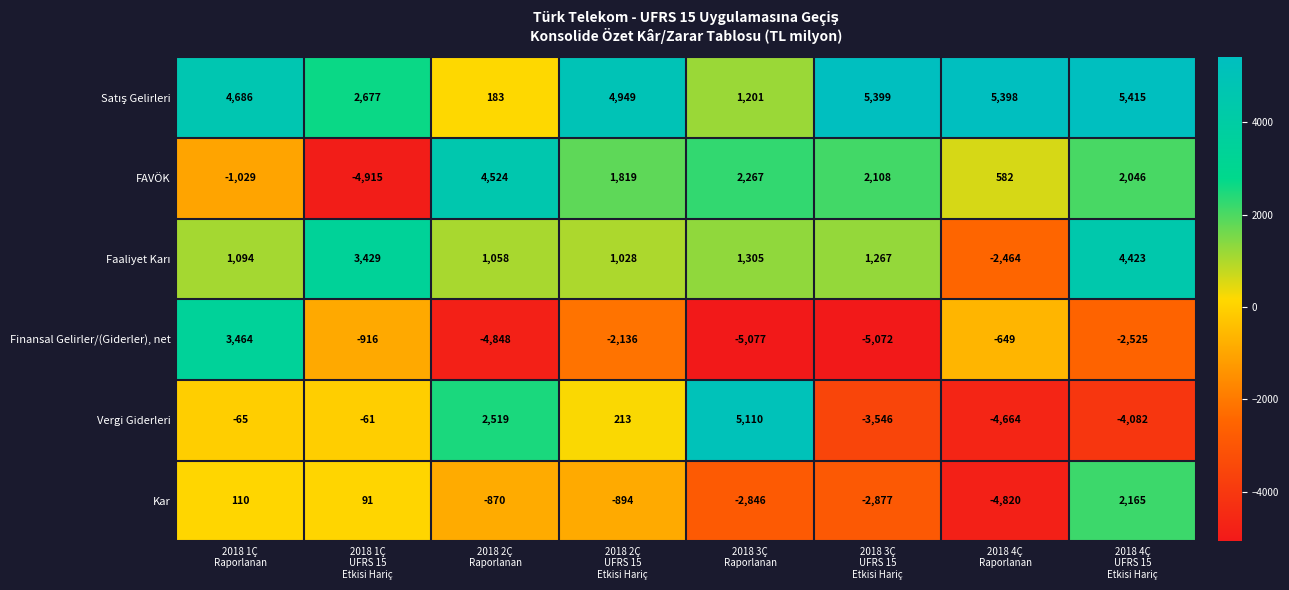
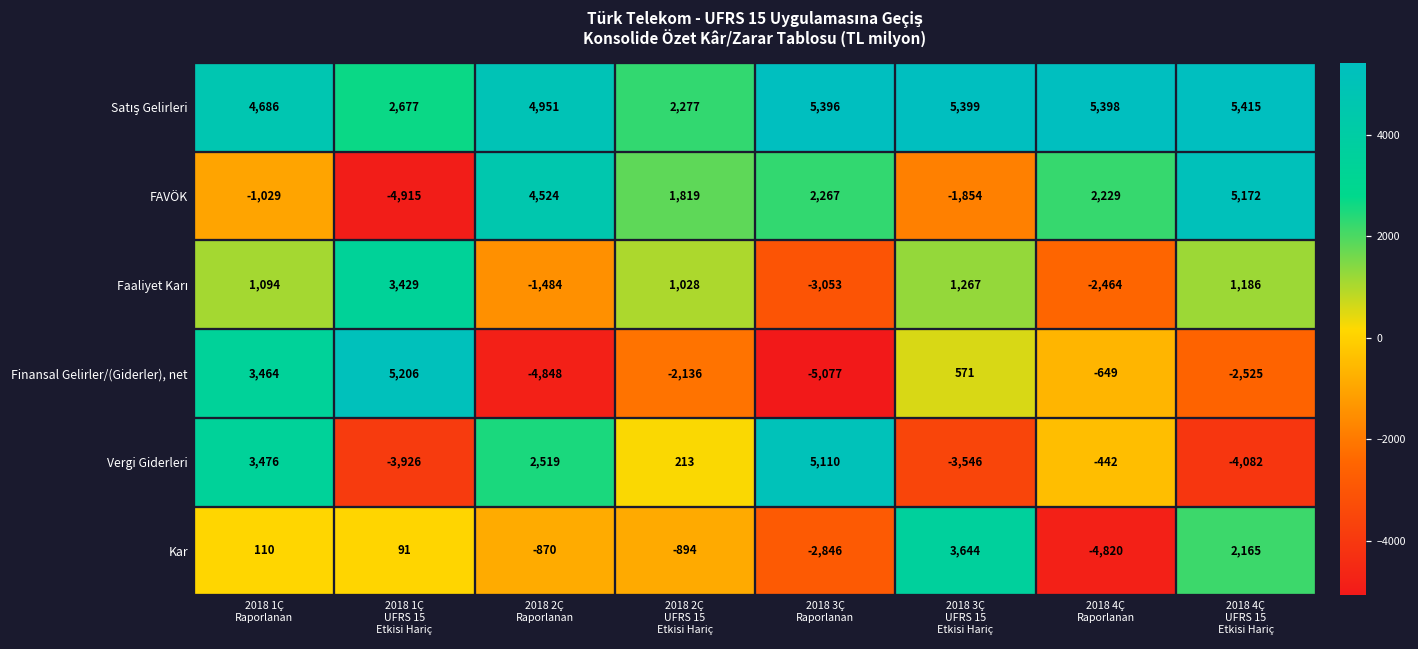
Satış Gelirleri, 2018 2Ç Raporlanan: 183 -> 4,951
Satış Gelirleri, 2018 2Ç UFRS 15 Etkisi Hariç: 4,949 -> 2,277
Satış Gelirleri, 2018 3Ç Raporlanan: 1,201 -> 5,396
FAVÖK, 2018 3Ç UFRS 15 Etkisi Hariç: 2,108 -> -1,854
FAVÖK, 2018 4Ç Raporlanan: 582 -> 2,229
FAVÖK, 2018 4Ç UFRS 15 Etkisi Hariç: 2,046 -> 5,172
Faaliyet Karı, 2018 2Ç Raporlanan: 1,058 -> -1,484
Faaliyet Karı, 2018 3Ç Raporlanan: 1,305 -> -3,053
Faaliyet Karı, 2018 4Ç UFRS 15 Etkisi Hariç: 4,423 -> 1,186
Finansal Gelirler/(Giderler), net, 2018 1Ç UFRS 15 Etkisi Hariç: -916 -> 5,206
Finansal Gelirler/(Giderler), net, 2018 3Ç UFRS 15 Etkisi Hariç: -5,072 -> 571
Vergi Giderleri, 2018 1Ç Raporlanan: -65 -> 3,476
Vergi Giderleri, 2018 1Ç UFRS 15 Etkisi Hariç: -61 -> -3,926
Vergi Giderleri, 2018 4Ç Raporlanan: -4,664 -> -442
Kar, 2018 3Ç UFRS 15 Etkisi Hariç: -2,877 -> 3,644
